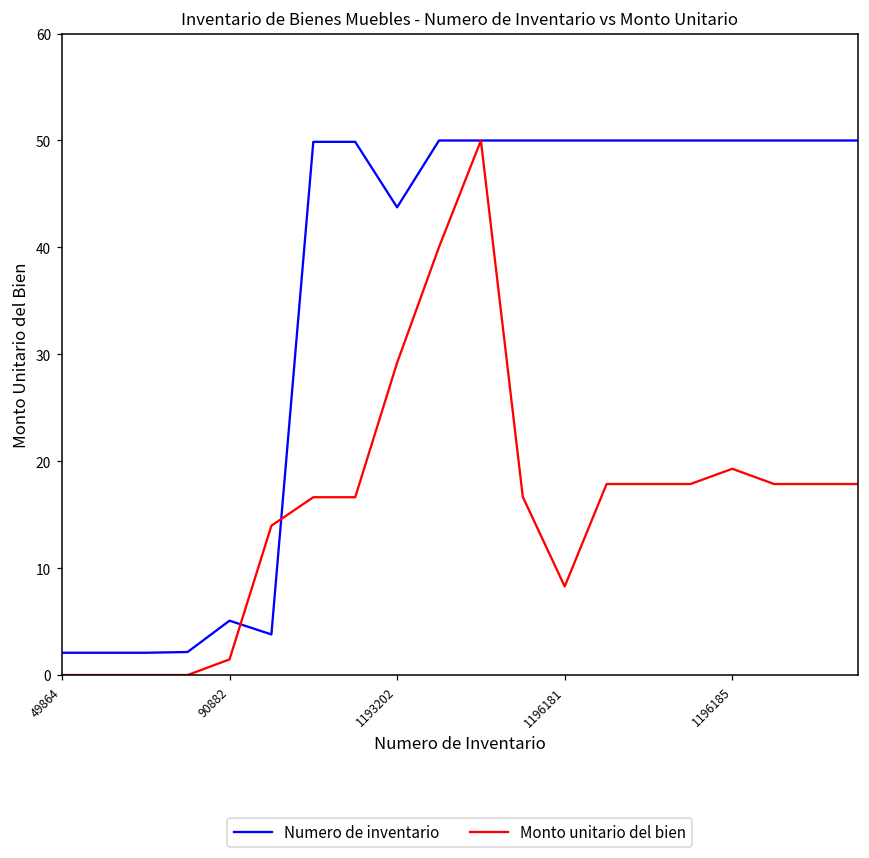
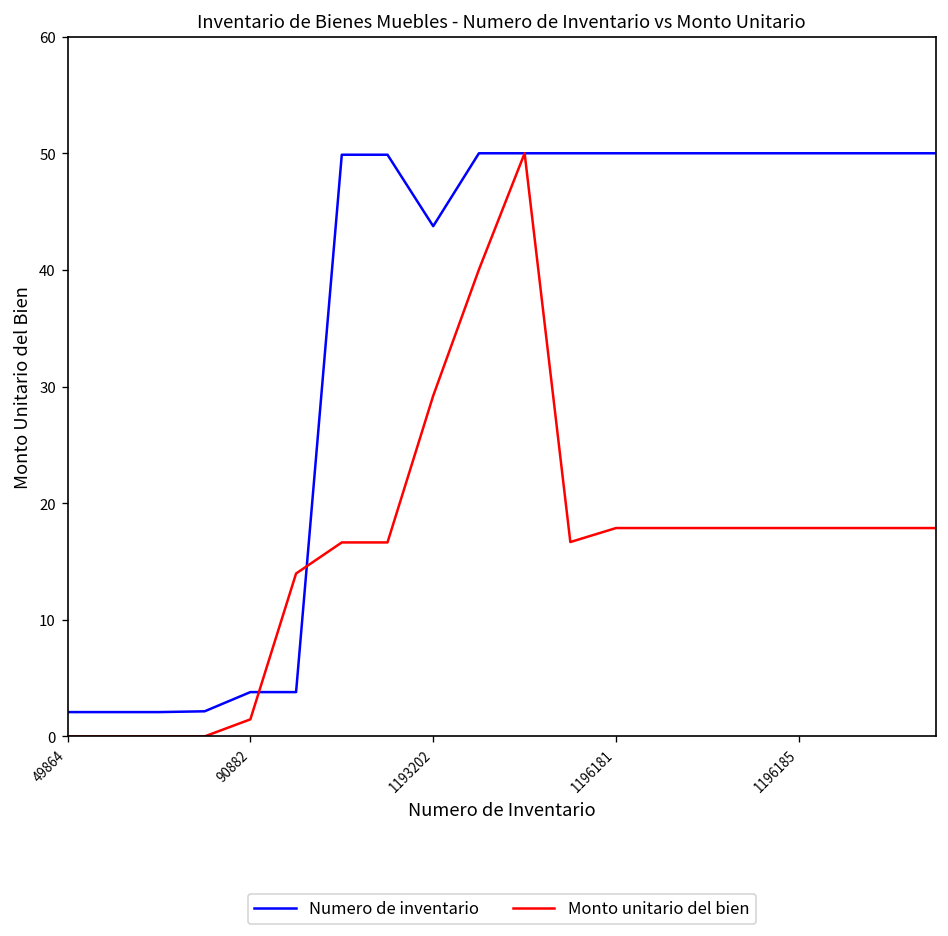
Numero de inventario, 90882: 5 -> 4
Monto unitario del bien, 1196181: 8 -> 18
Monto unitario del bien, 1196185: 19 -> 18
